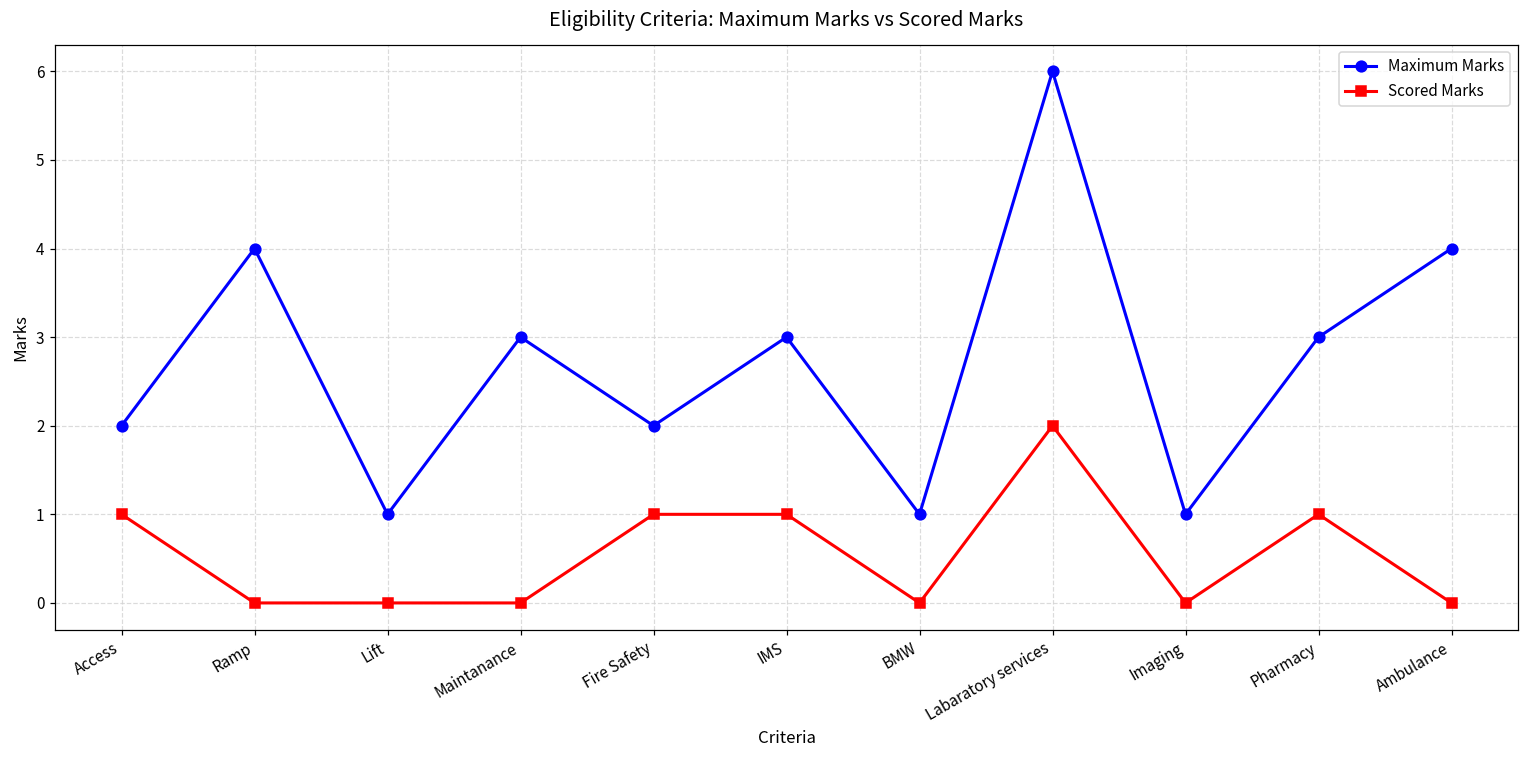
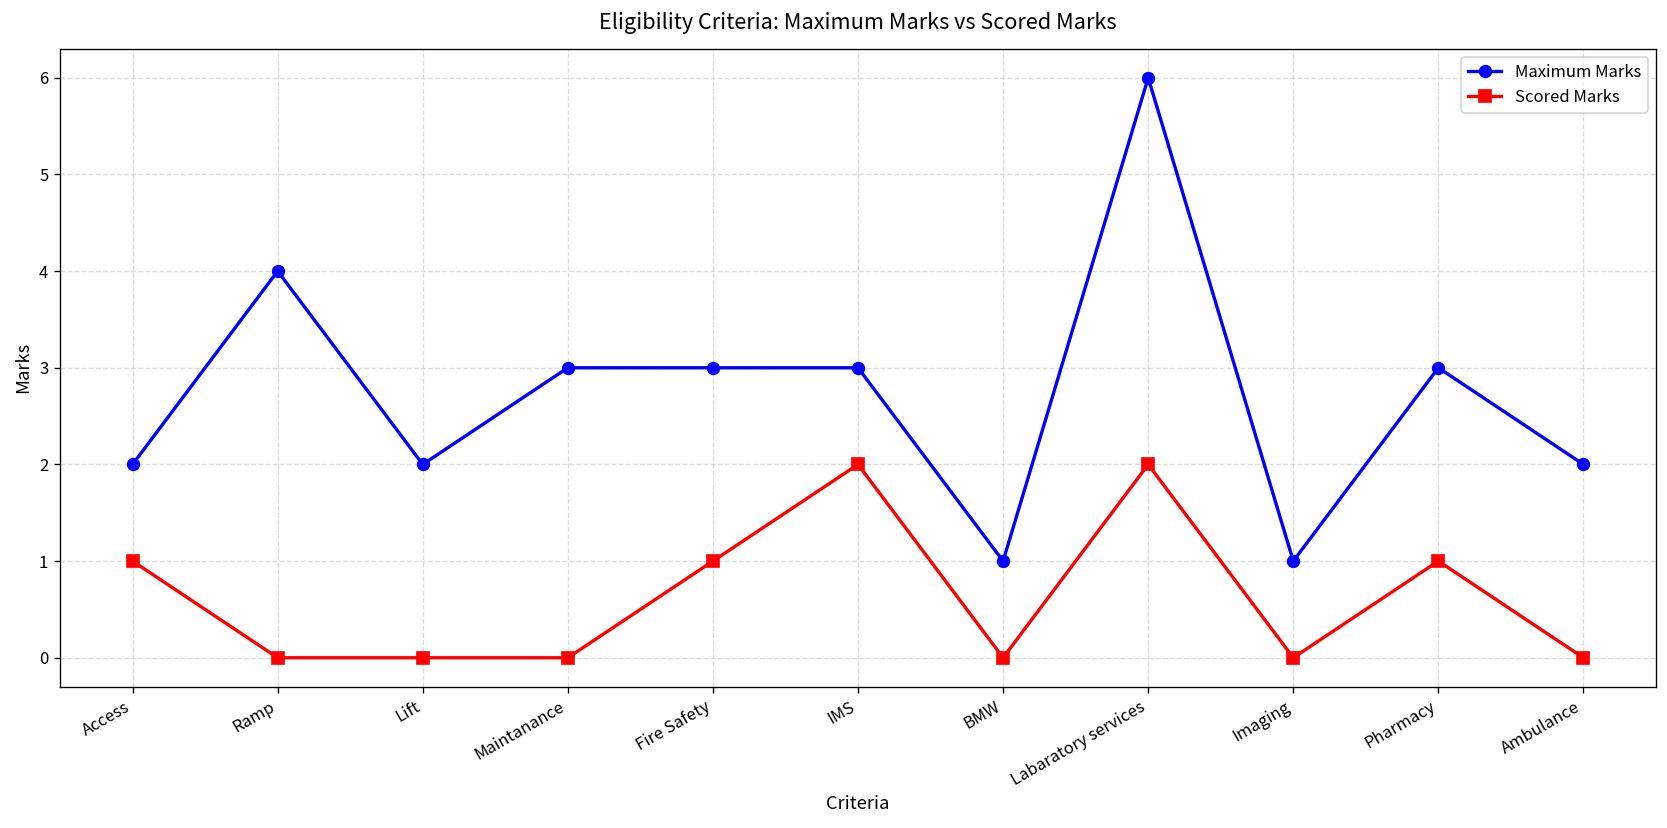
Maximum Marks, Lift: 1 -> 2
Maximum Marks, Fire Safety: 2 -> 3
Scored Marks, IMS: 1 -> 2
Maximum Marks, Ambulance: 4 -> 2
